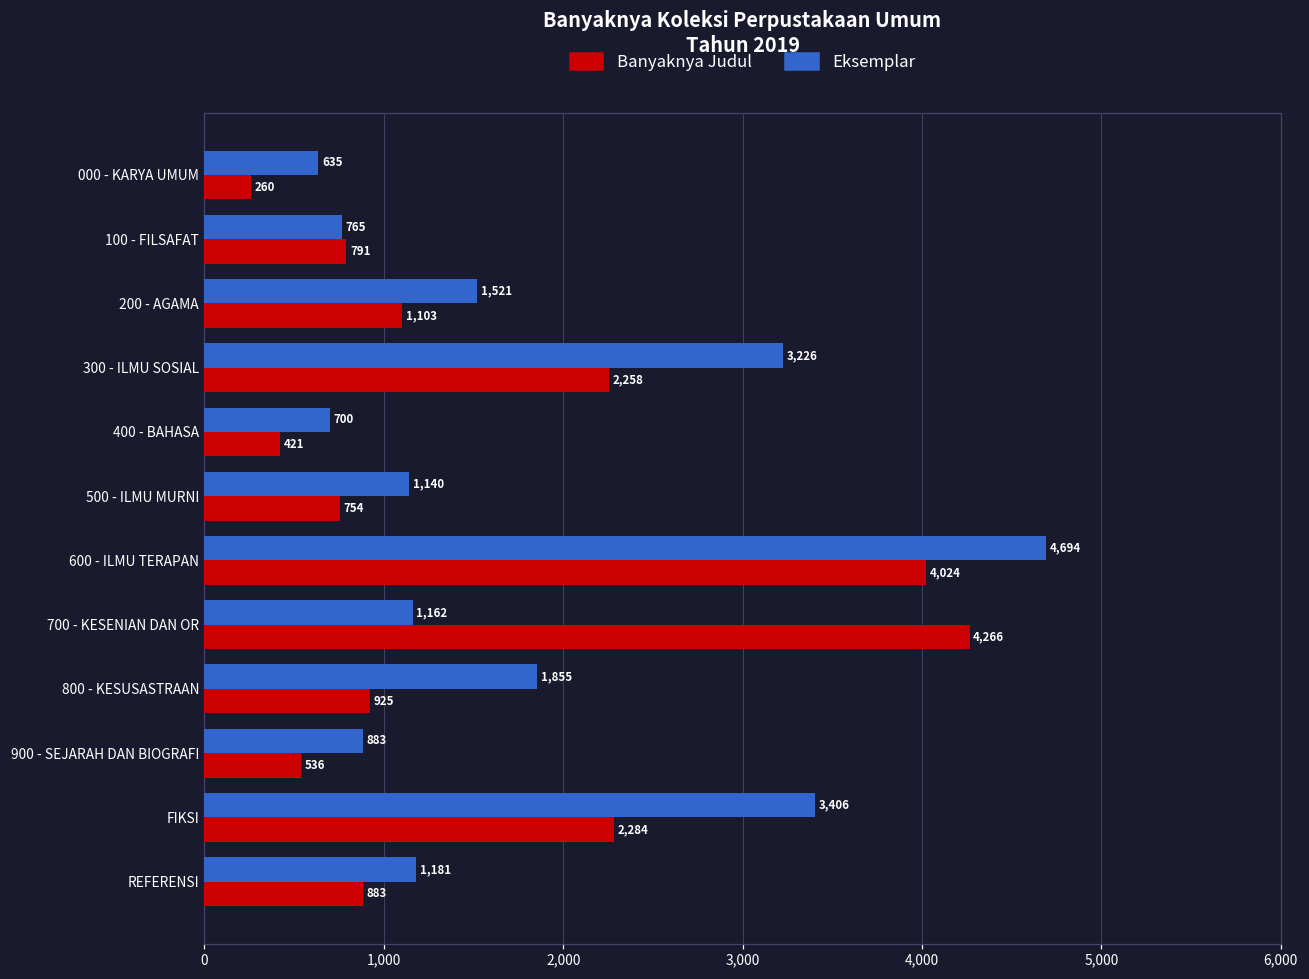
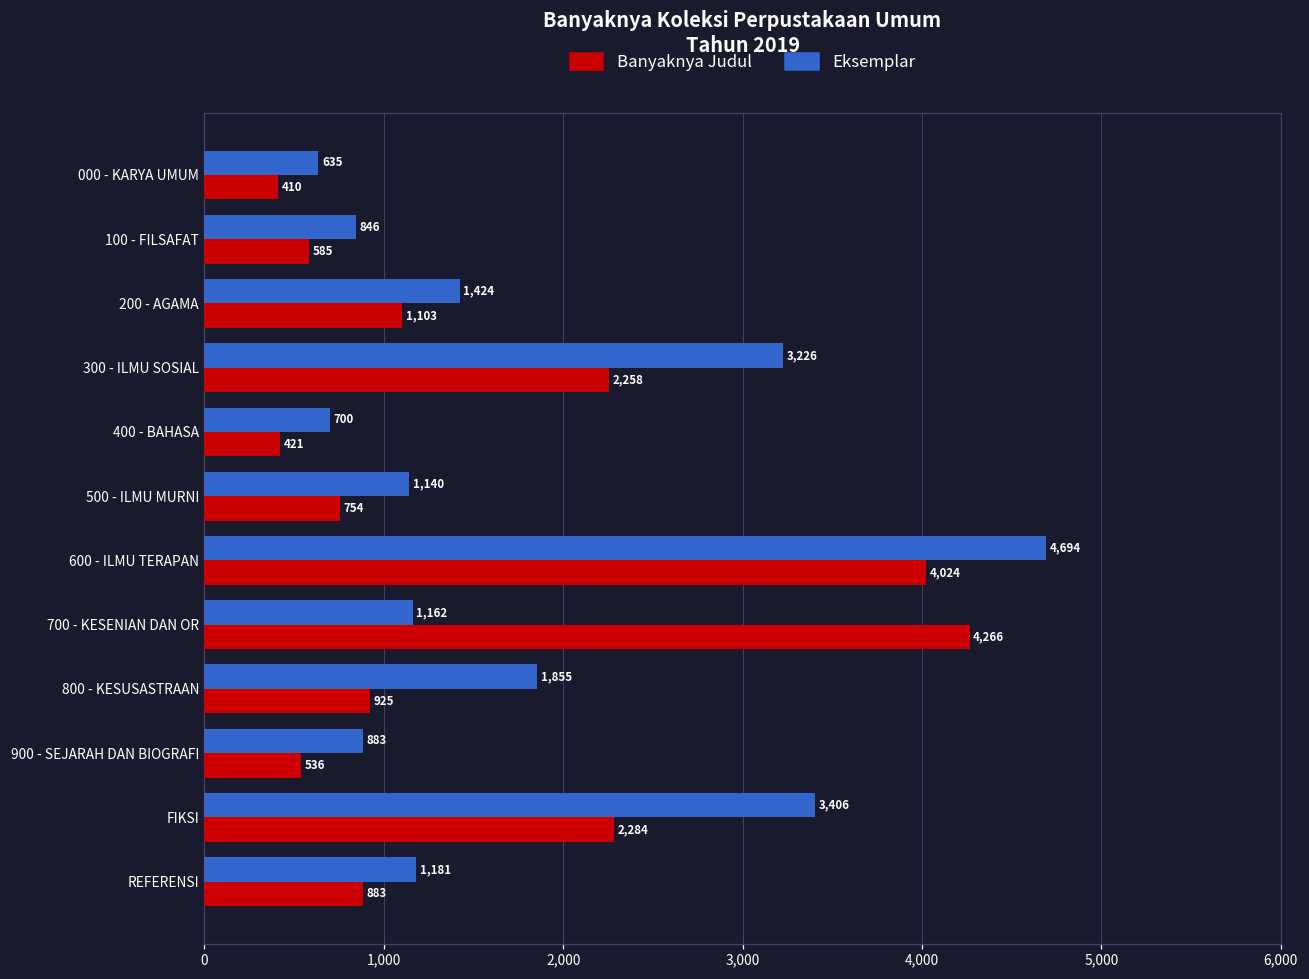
Banyaknya Judul, 000 - KARYA UMUM: 260 -> 410
Eksemplar, 100 - FILSAFAT: 765 -> 846
Banyaknya Judul, 100 - FILSAFAT: 791 -> 585
Eksemplar, 200 - AGAMA: 1,521 -> 1,424
